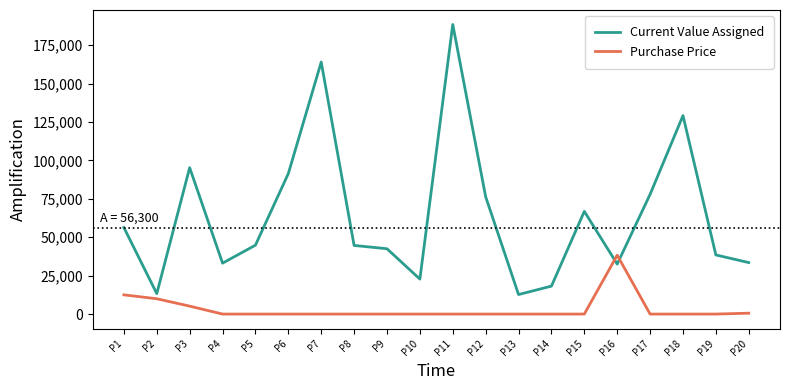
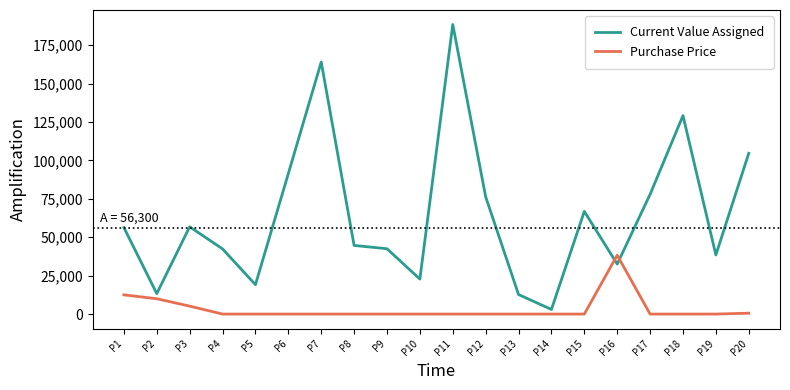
Current Value Assigned, P3: 95,000 -> 57,000
Current Value Assigned, P4: 33,000 -> 42,000
Current Value Assigned, P5: 45,000 -> 19,000
Current Value Assigned, P14: 18,000 -> 3,000
Current Value Assigned, P20: 34,000 -> 105,000
